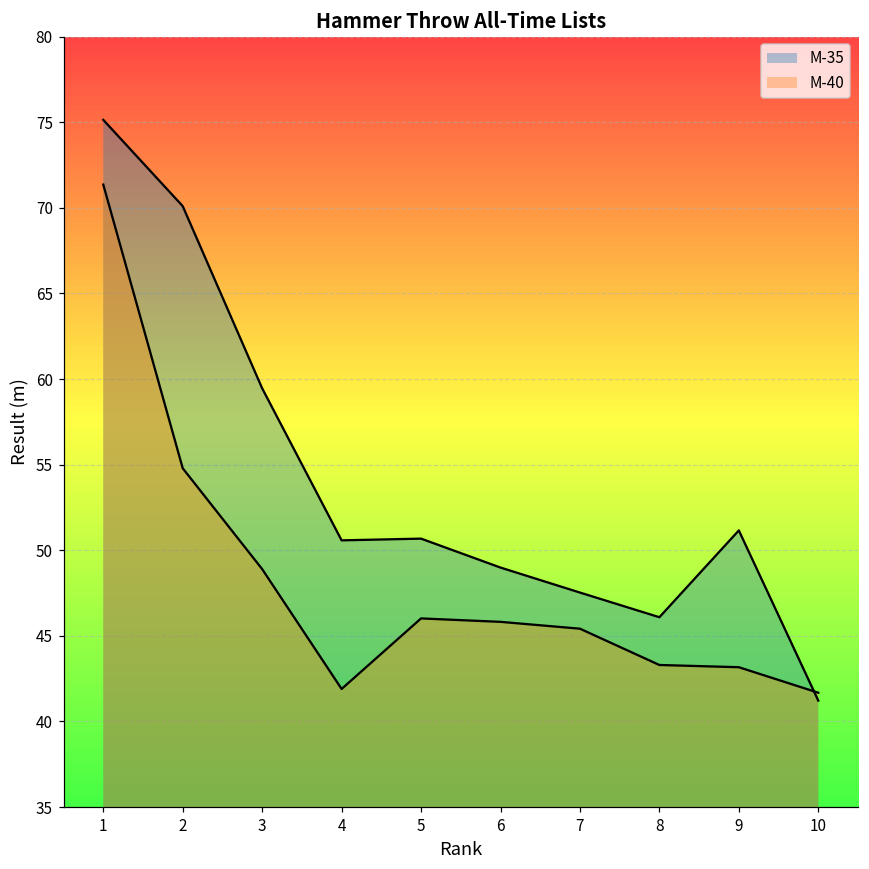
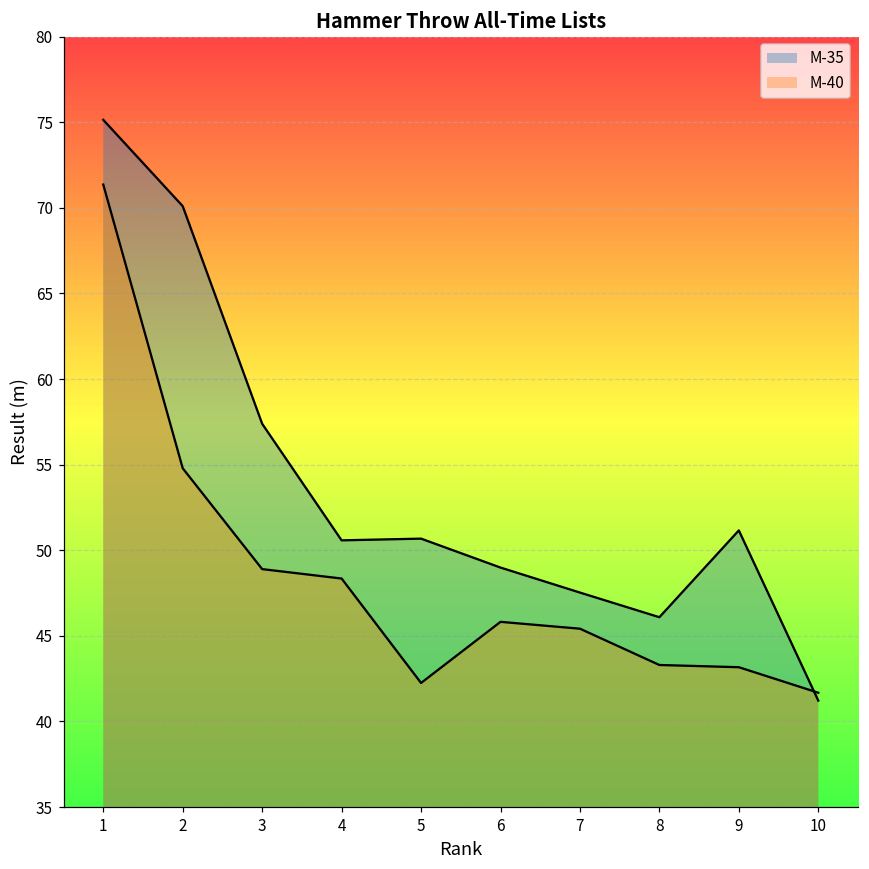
M-35, 3: 59.5 -> 57.4
M-40, 4: 41.9 -> 48.4
M-40, 5: 46.0 -> 42.3
